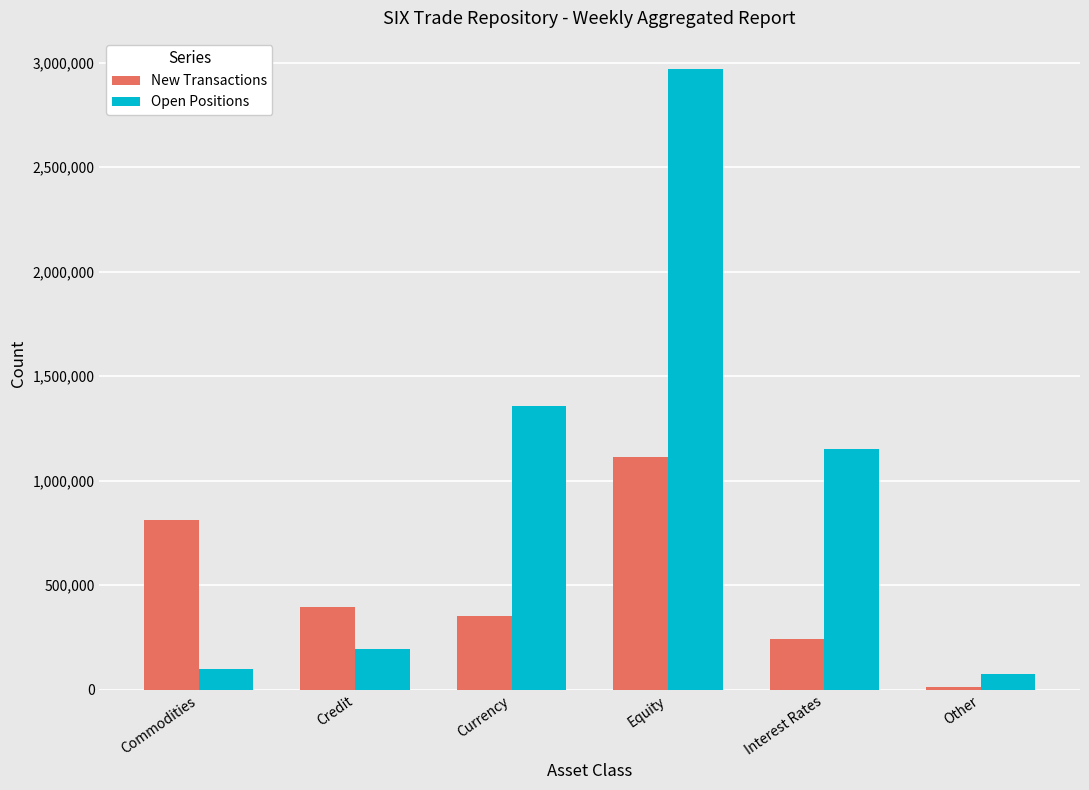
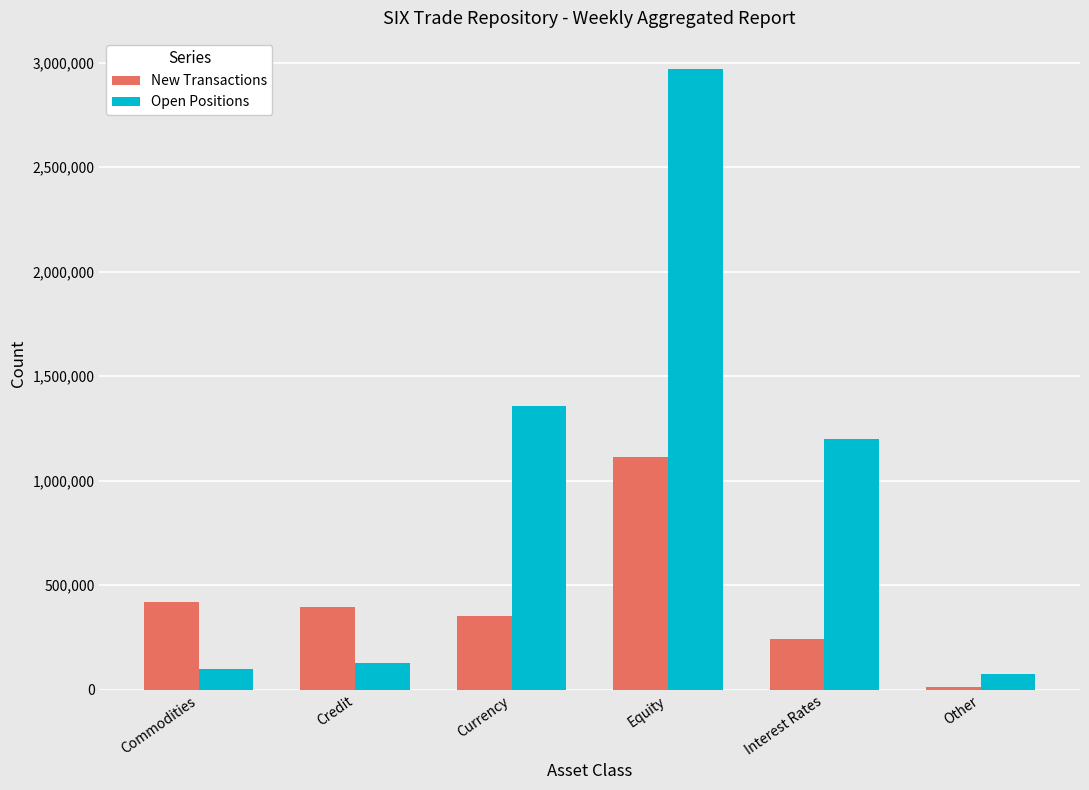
New Transactions, Commodities: 810,000 -> 420,000
Open Positions, Credit: 190,000 -> 130,000
Open Positions, Interest Rates: 1,150,000 -> 1,200,000
